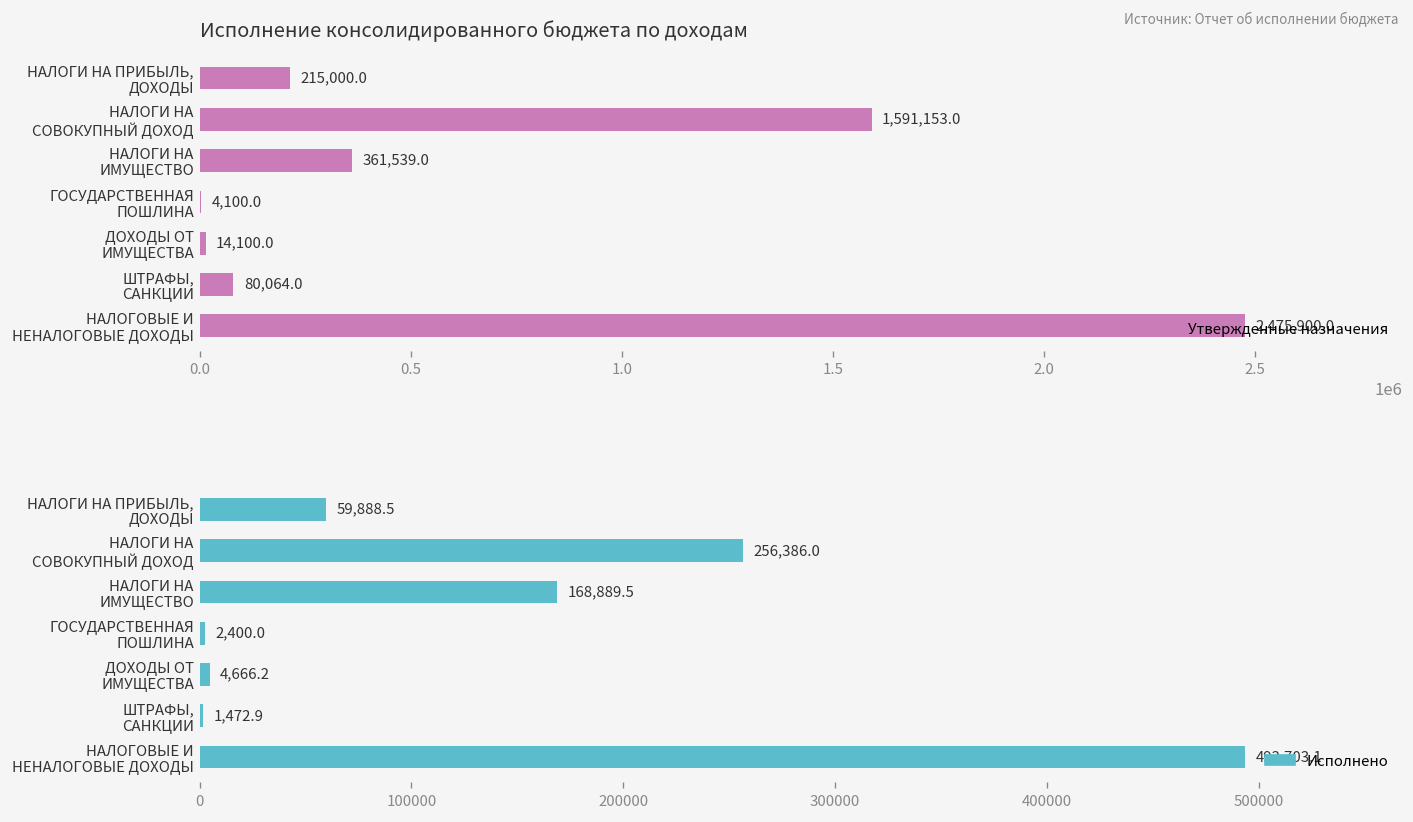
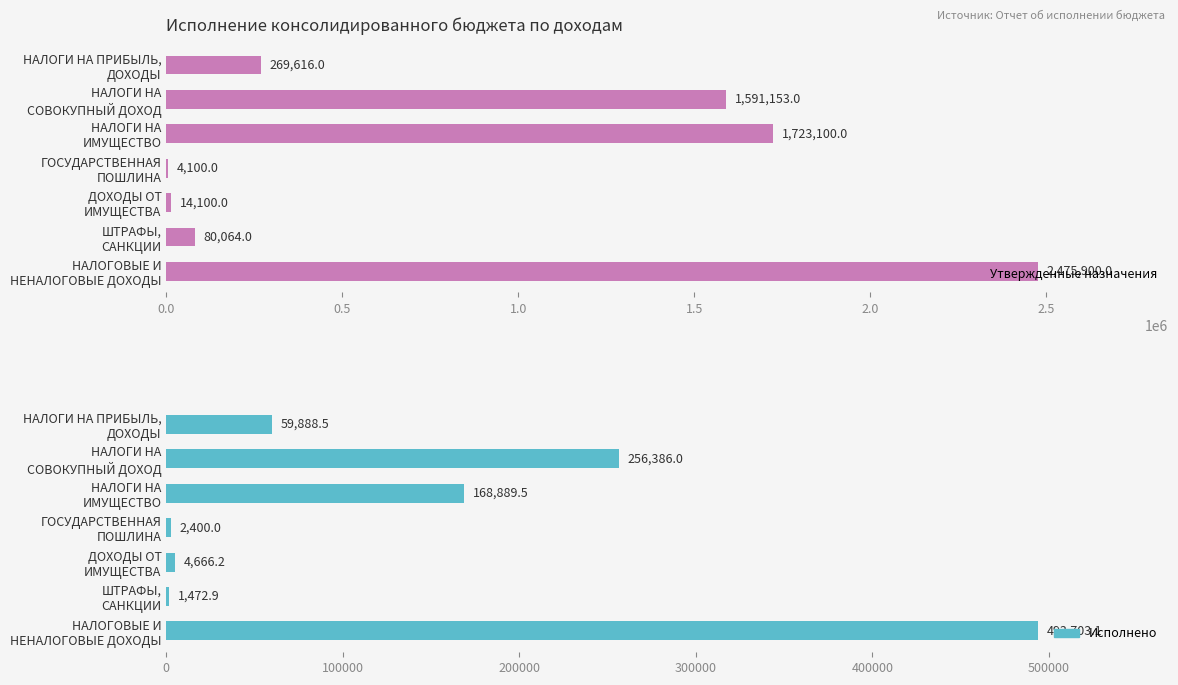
Исполнение консолидированного бюджета по доходам, НАЛОГИ НА ПРИБЫЛЬ, ДОХОДЫ: 215,000.0 -> 269,616.0
Исполнение консолидированного бюджета по доходам, НАЛОГИ НА ИМУЩЕСТВО: 361,539.0 -> 1,723,100.0
